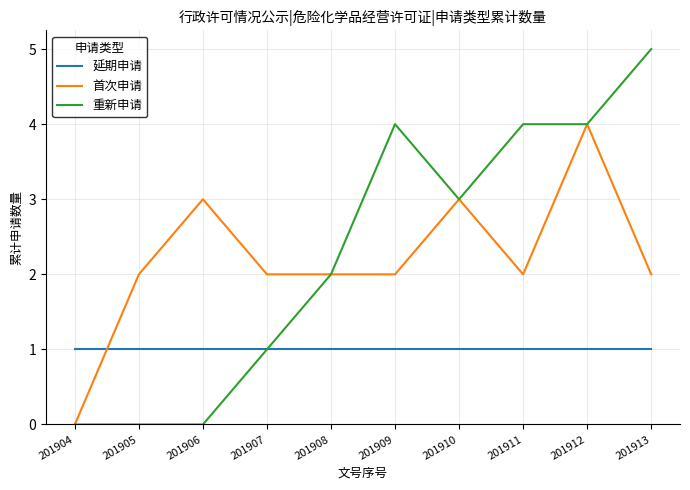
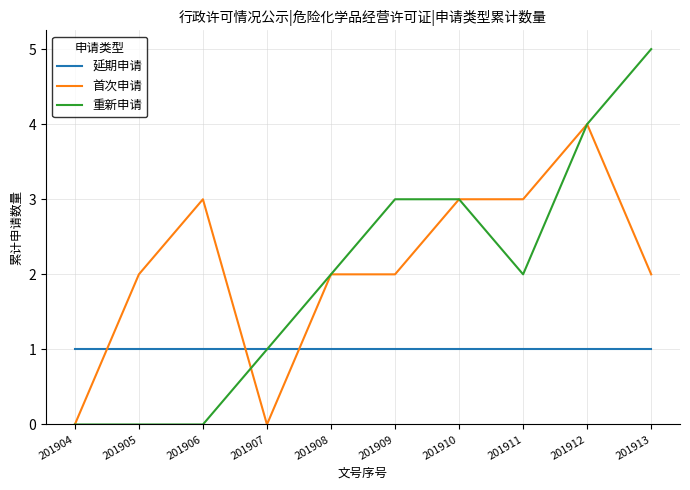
首次申请, 201907: 2 -> 0
重新申请, 201909: 4 -> 3
首次申请, 201911: 2 -> 3
重新申请, 201911: 4 -> 2
